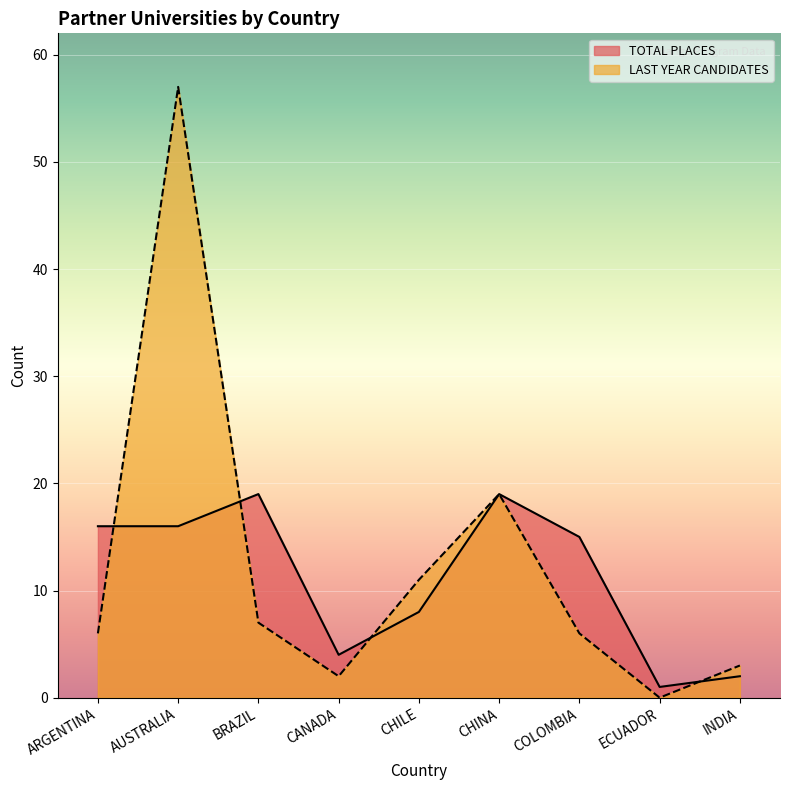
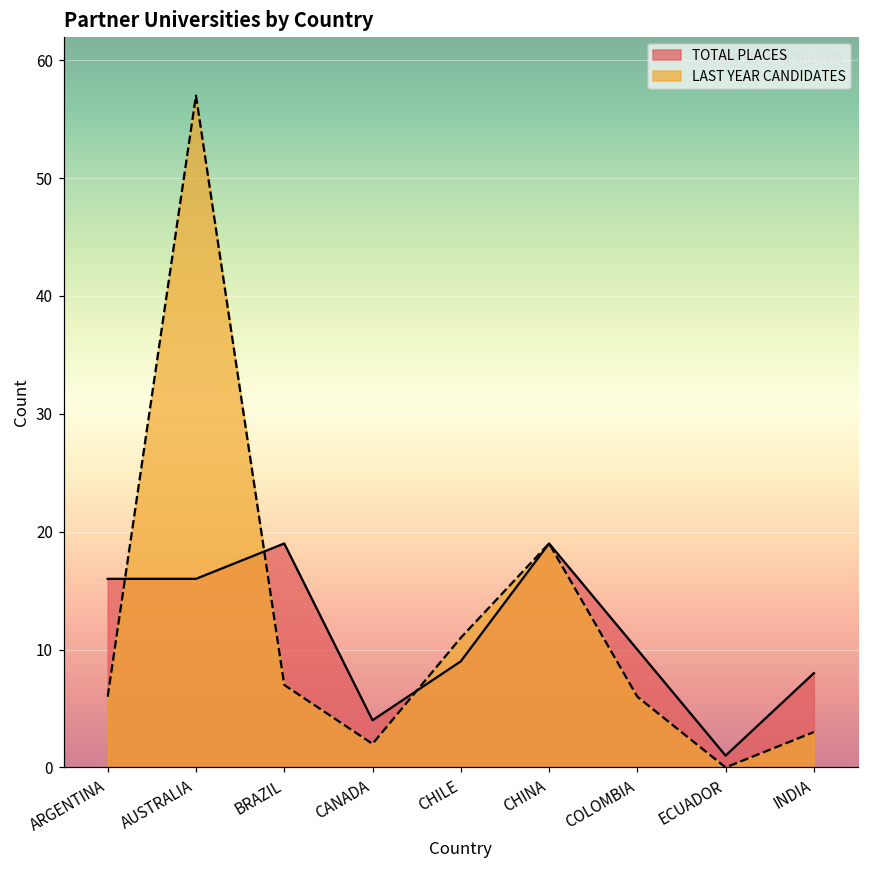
TOTAL PLACES, CHILE: 8 -> 9
TOTAL PLACES, COLOMBIA: 15 -> 10
TOTAL PLACES, INDIA: 2 -> 8
